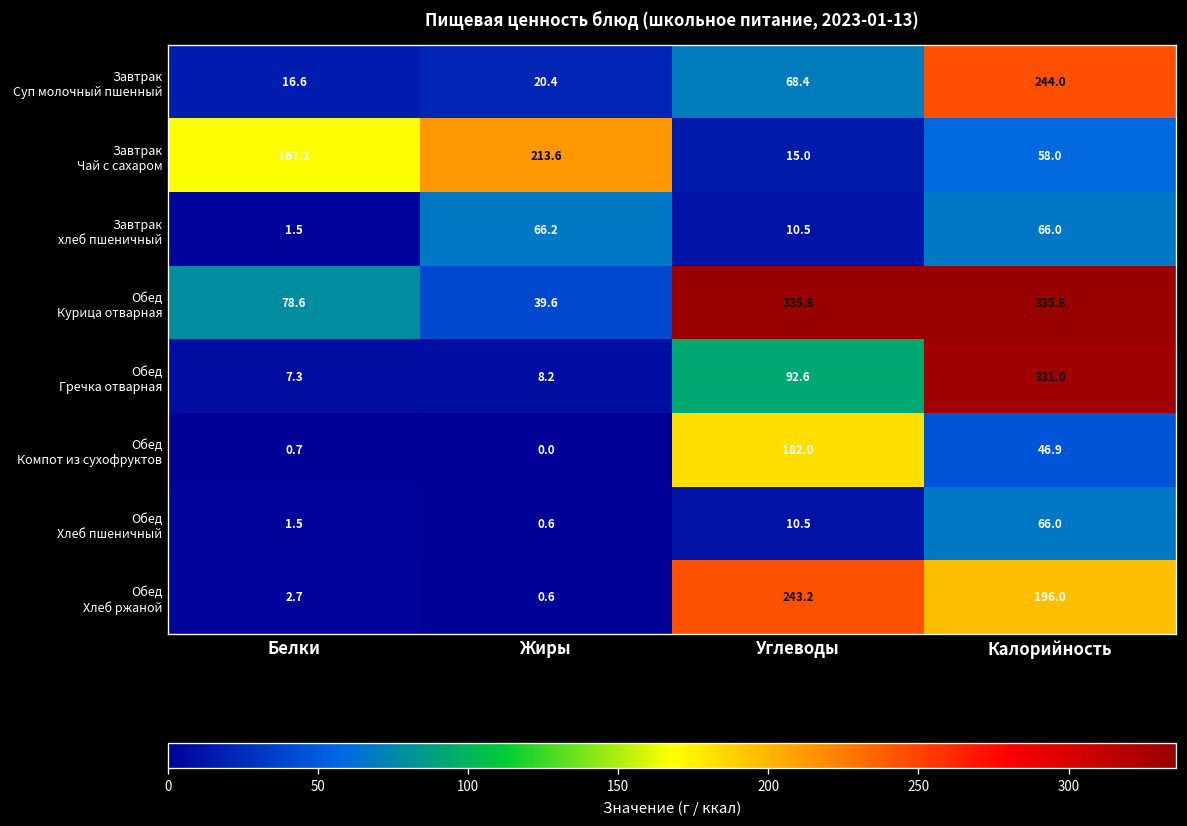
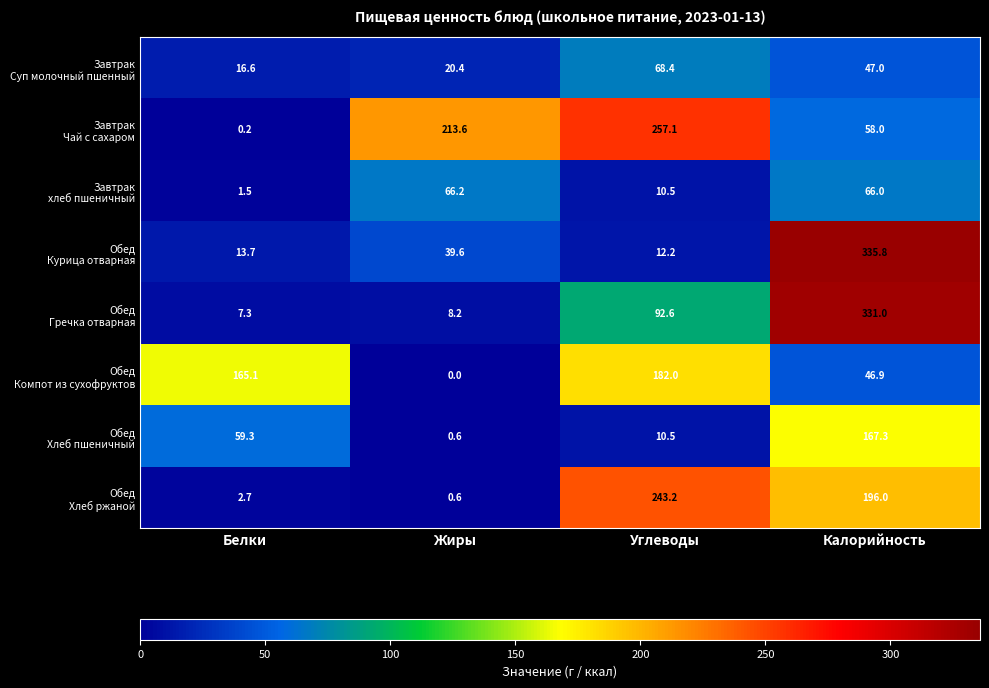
Завтрак Суп молочный пшенный, Калорийность: 244.0 -> 47.0
Завтрак Чай с сахаром, Белки: 167.2 -> 0.2
Завтрак Чай с сахаром, Углеводы: 15.0 -> 257.1
Обед Курица отварная, Белки: 78.6 -> 13.7
Обед Курица отварная, Углеводы: 335.8 -> 12.2
Обед Компот из сухофруктов, Белки: 0.7 -> 165.1
Обед Хлеб пшеничный, Белки: 1.5 -> 59.3
Обед Хлеб пшеничный, Калорийность: 66.0 -> 167.3
